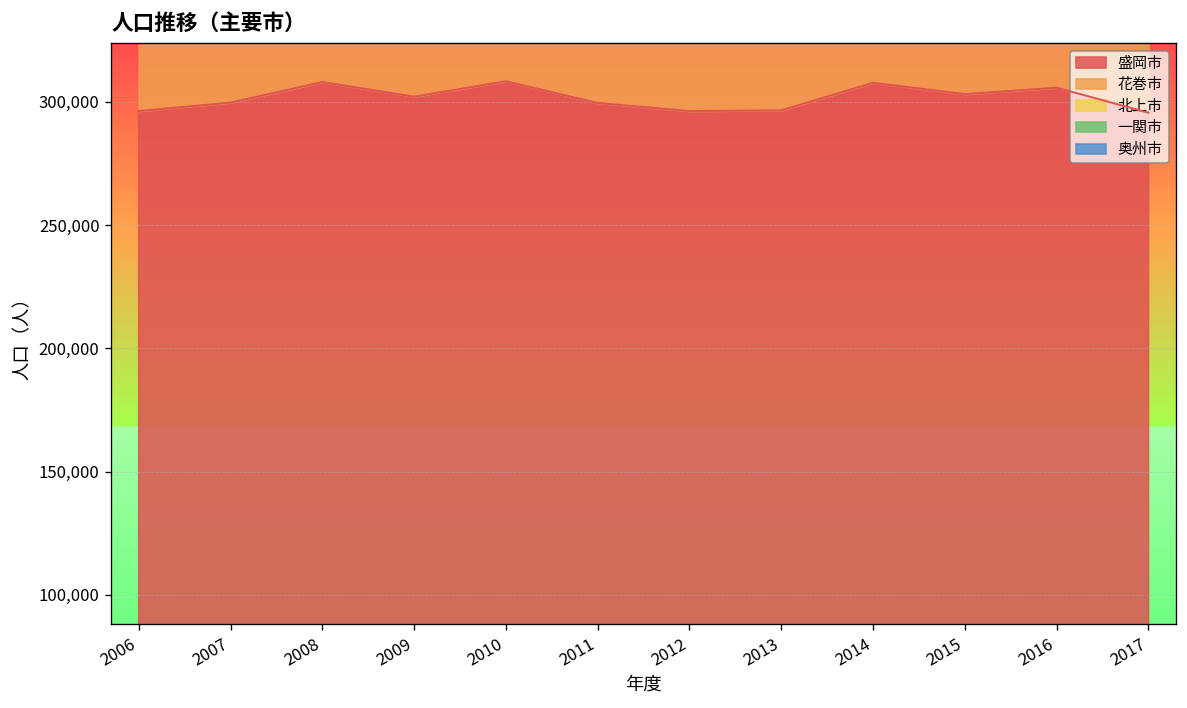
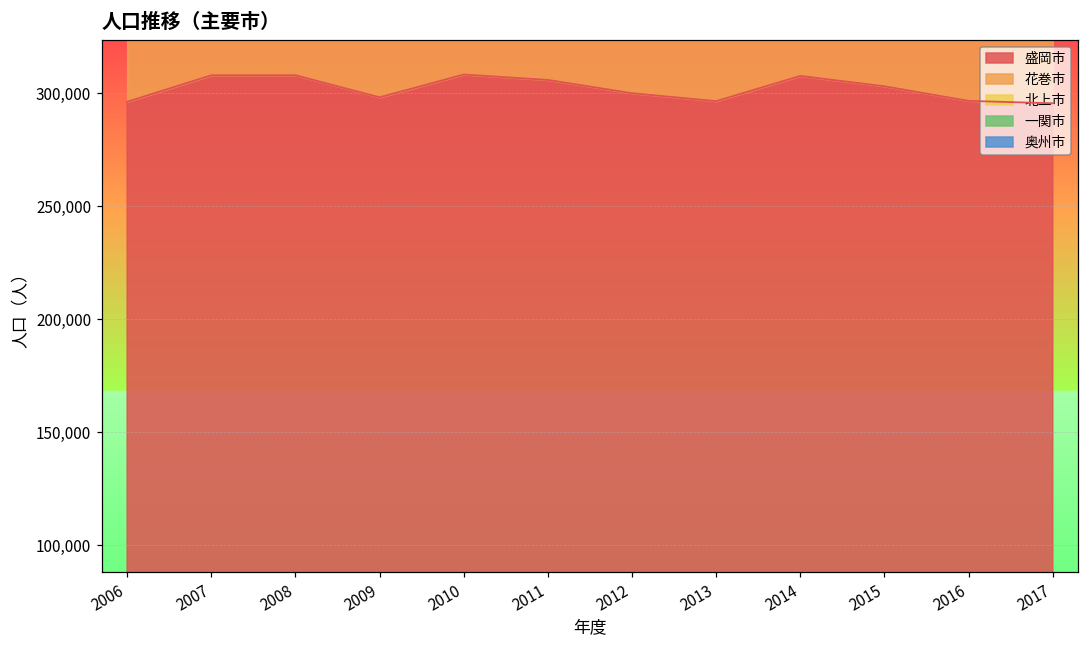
盛岡市, 2007: 300,000 -> 308,000
盛岡市, 2009: 302,000 -> 298,000
盛岡市, 2011: 300,000 -> 306,000
盛岡市, 2012: 296,000 -> 300,000
盛岡市, 2016: 306,000 -> 297,000
